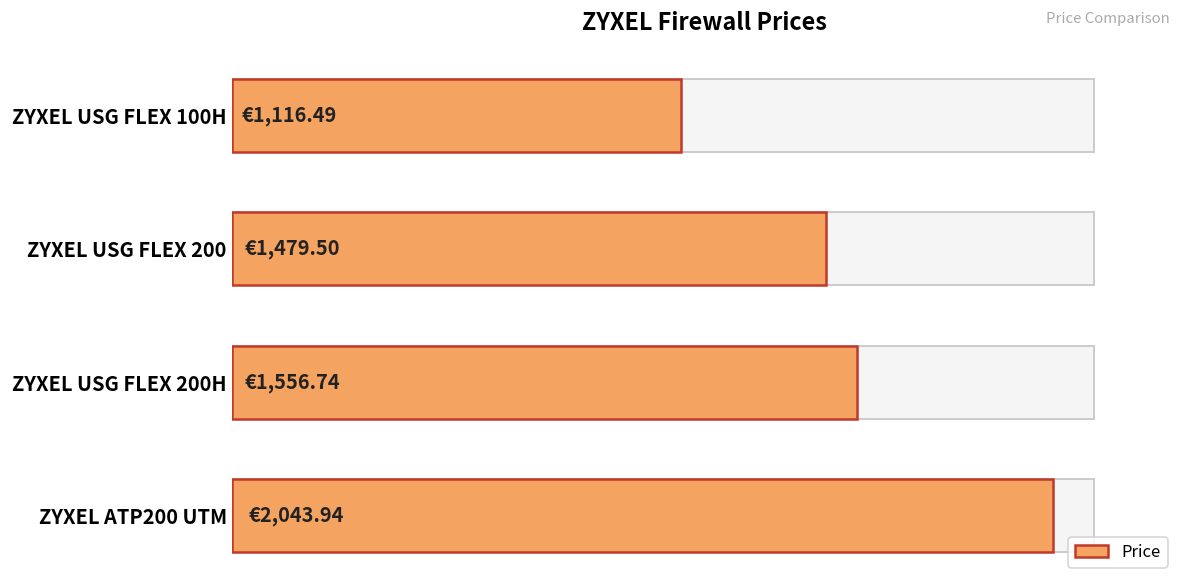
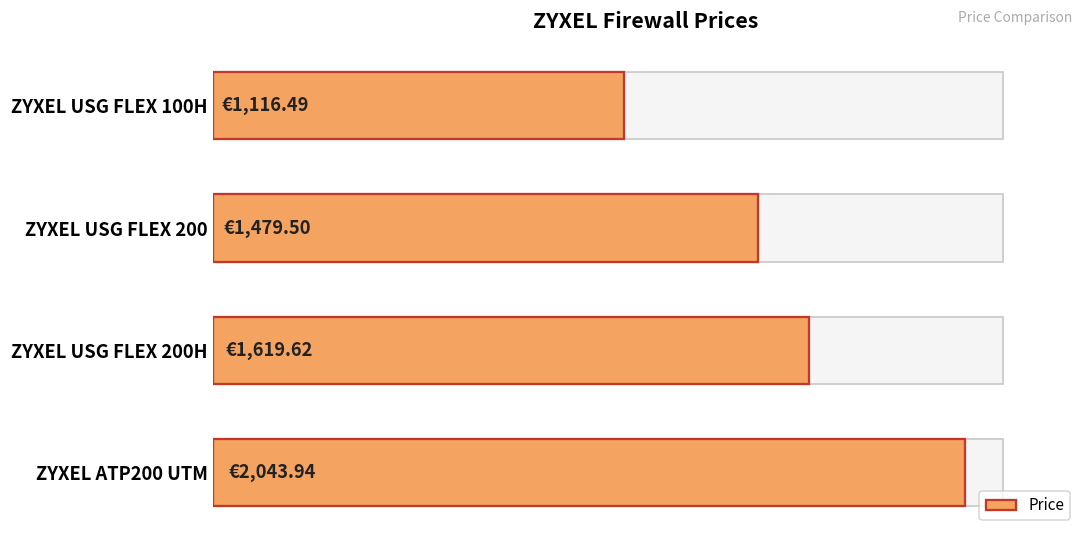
Price, ZYXEL USG FLEX 200H: €1,556.74 -> €1,619.62
